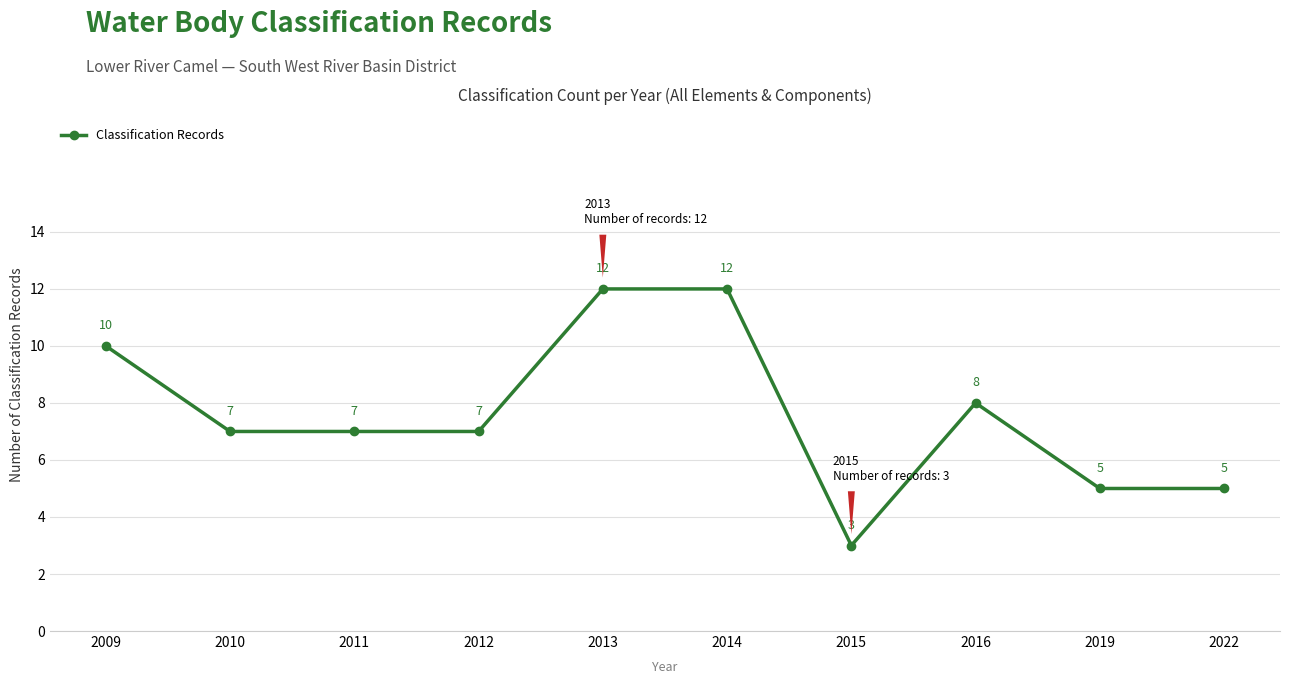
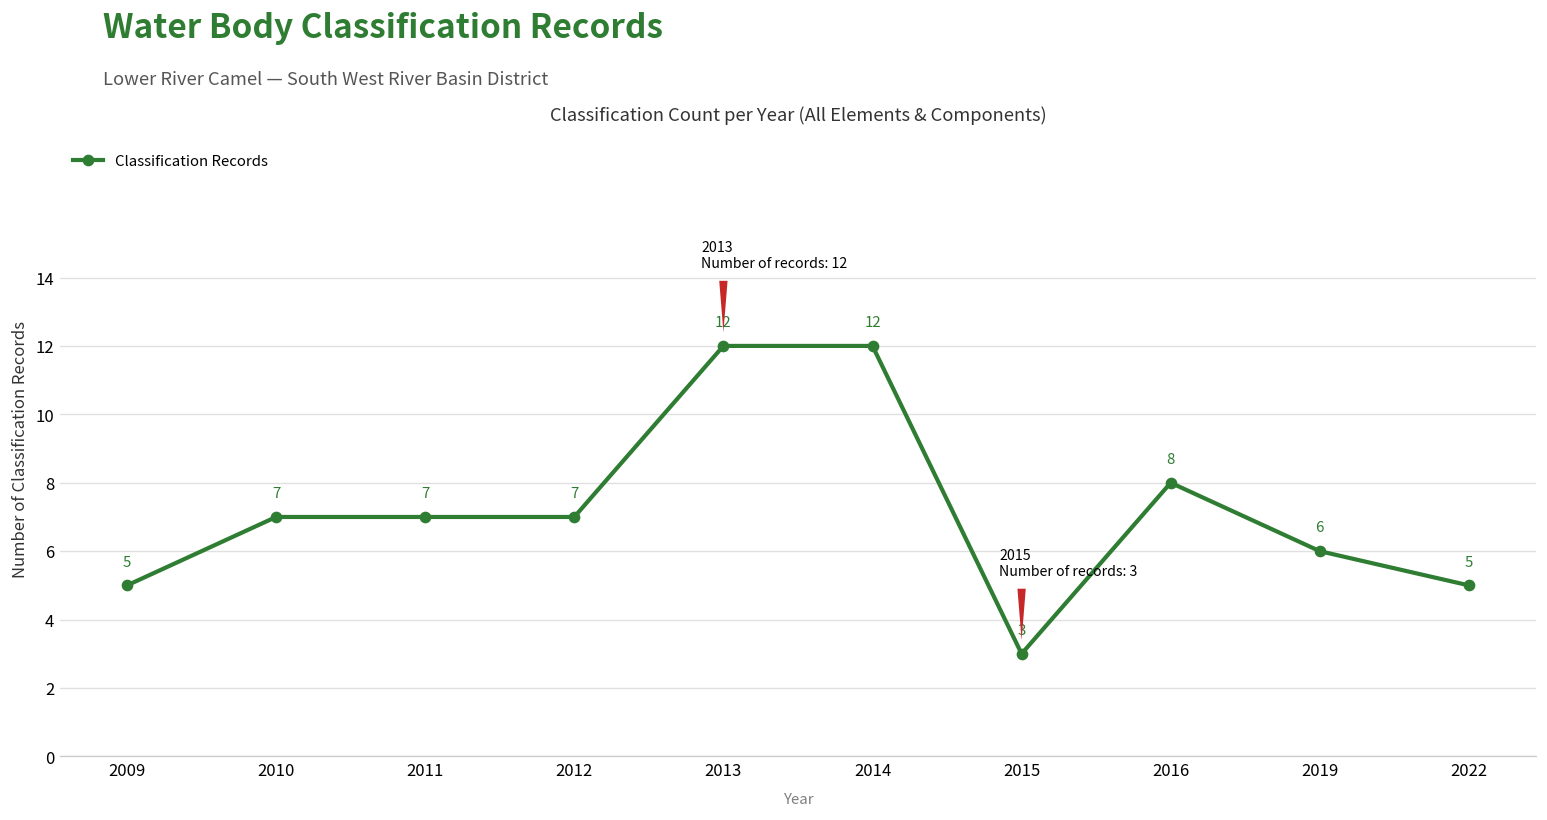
2009: 10 -> 5
2019: 5 -> 6
